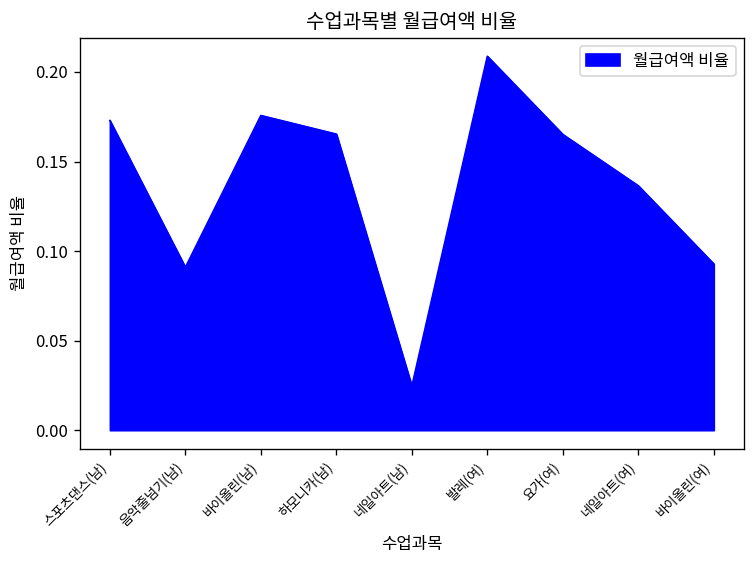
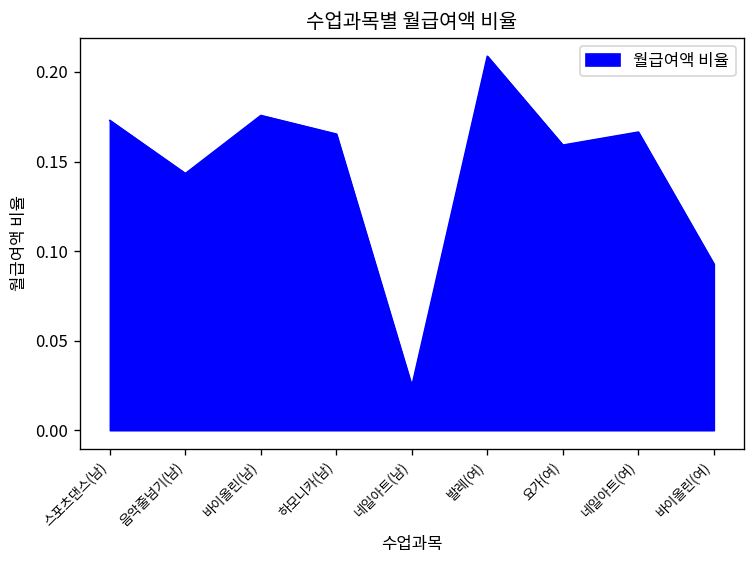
음악줄넘기(남): 0.091 -> 0.143
요가(여): 0.165 -> 0.159
네일아트(여): 0.136 -> 0.166
